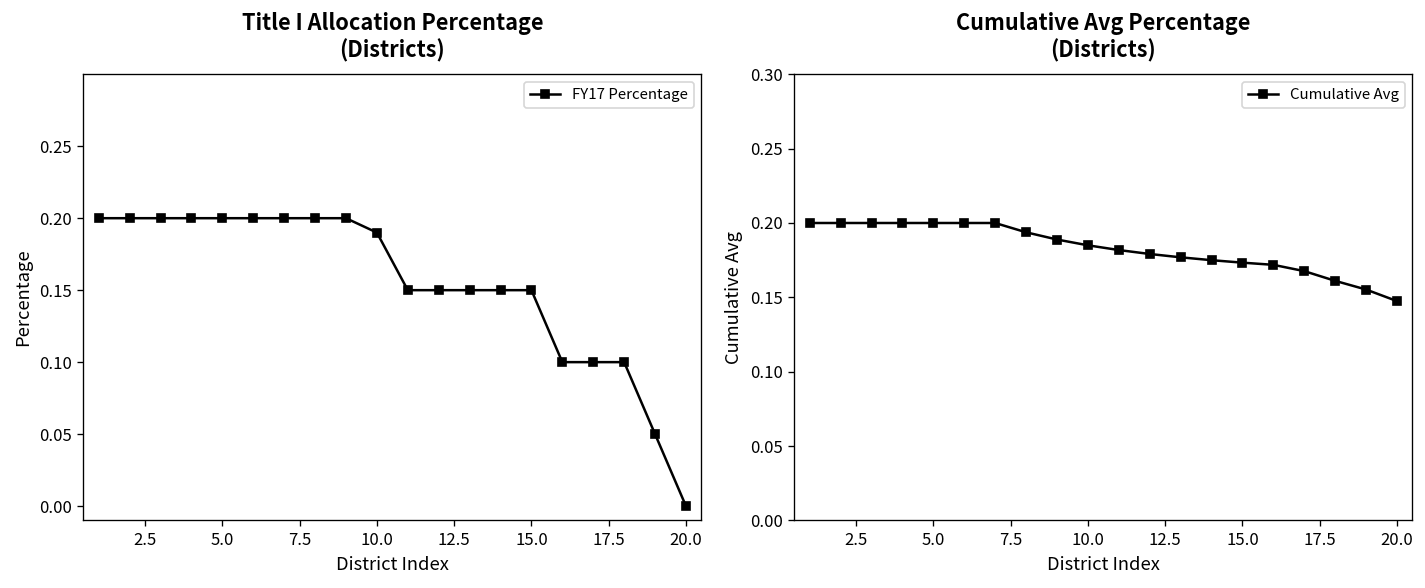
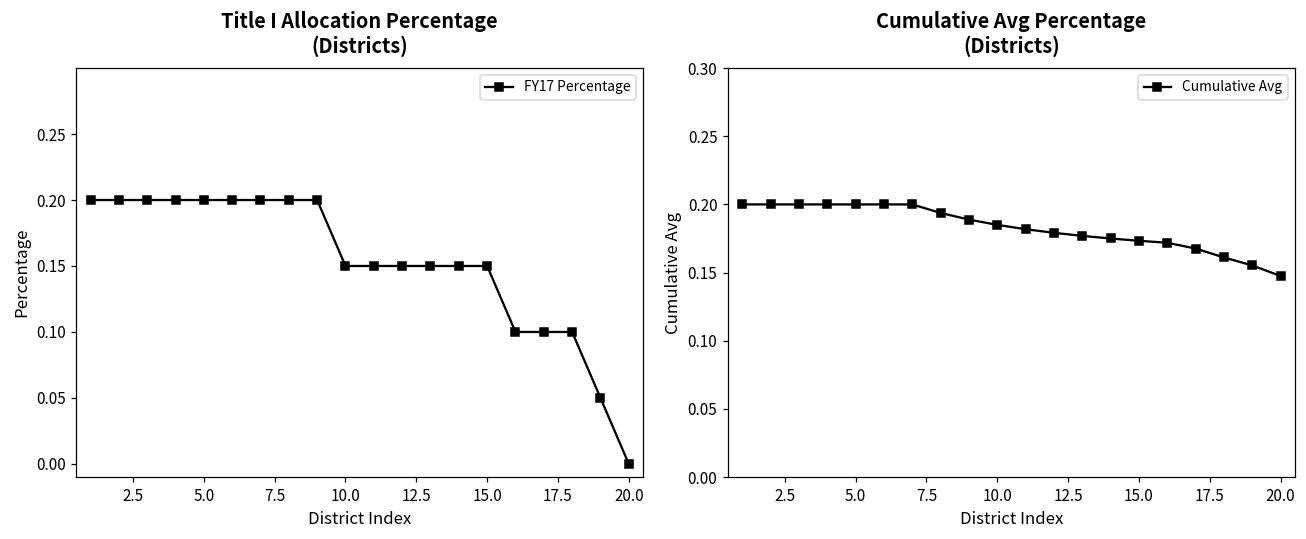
Title I Allocation Percentage (Districts), 10.0: 0.19 -> 0.15
